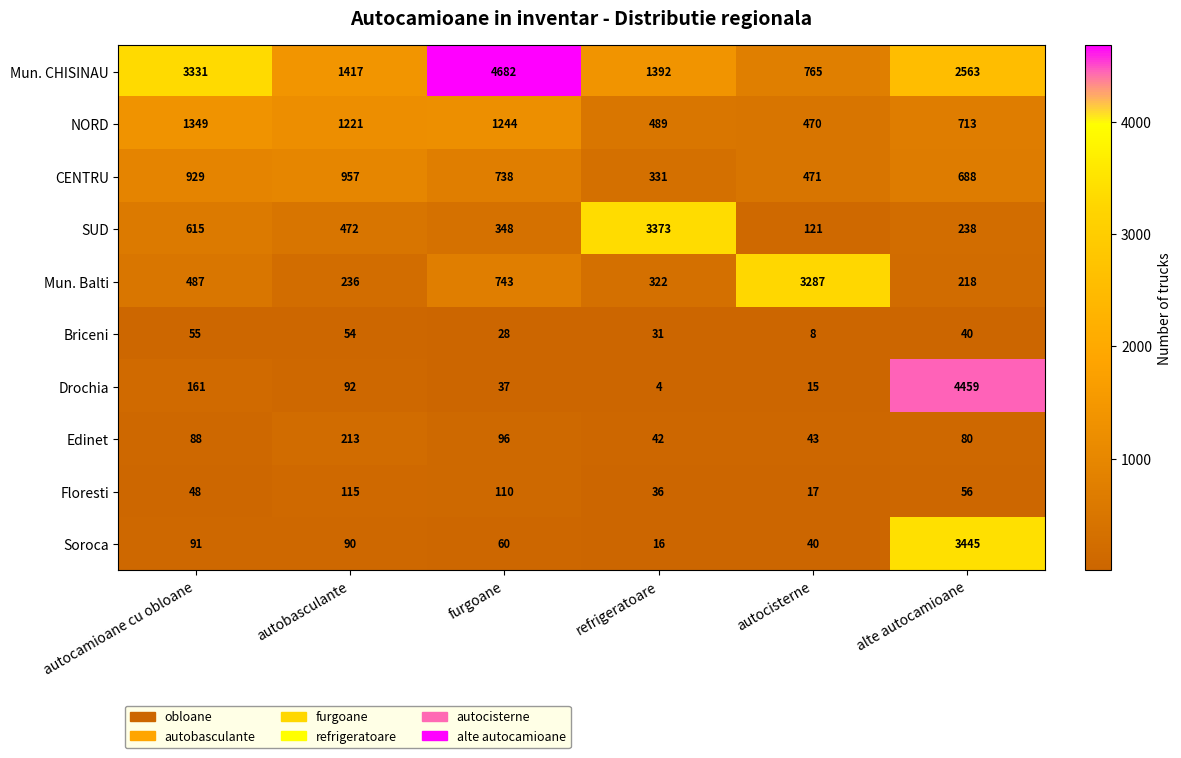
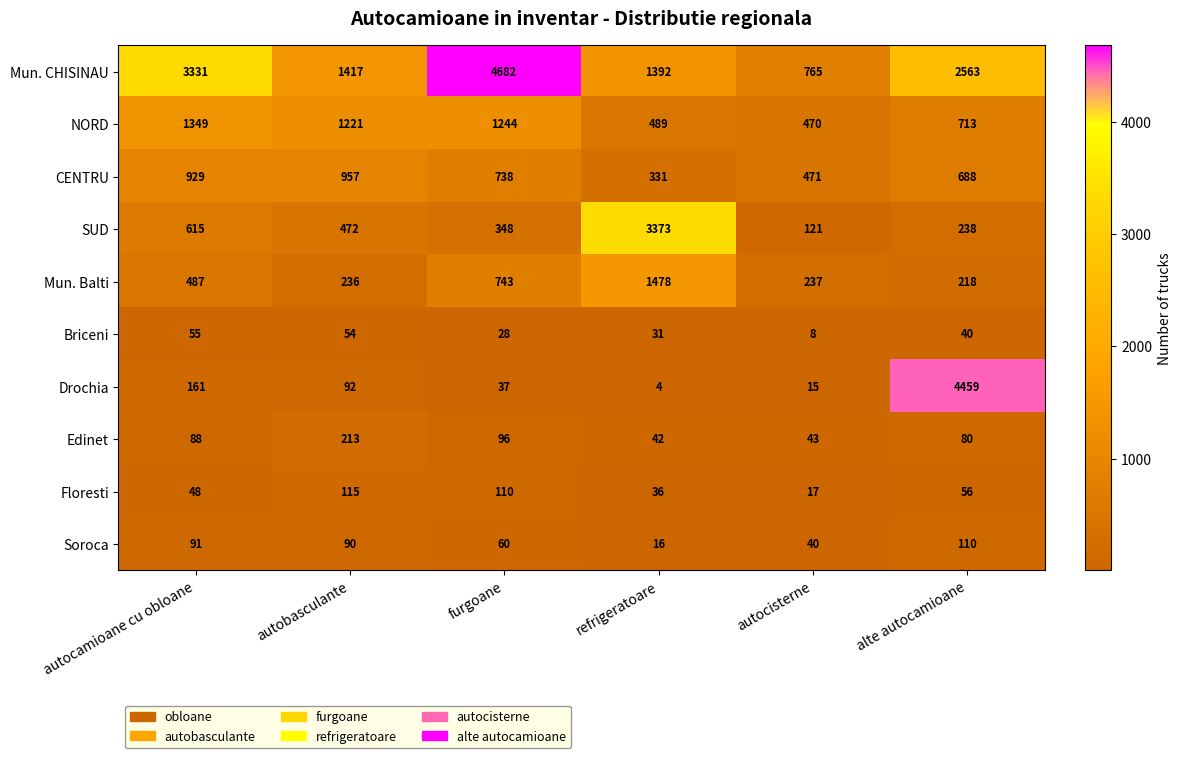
Mun. Balti, refrigeratoare: 322 -> 1478
Mun. Balti, autocisterne: 3287 -> 237
Soroca, alte autocamioane: 3445 -> 110
